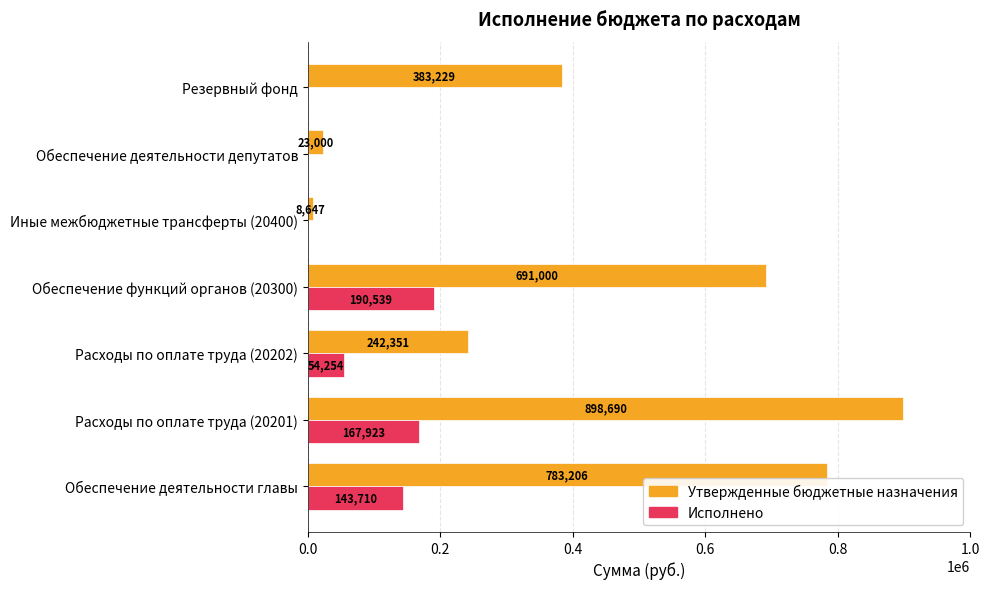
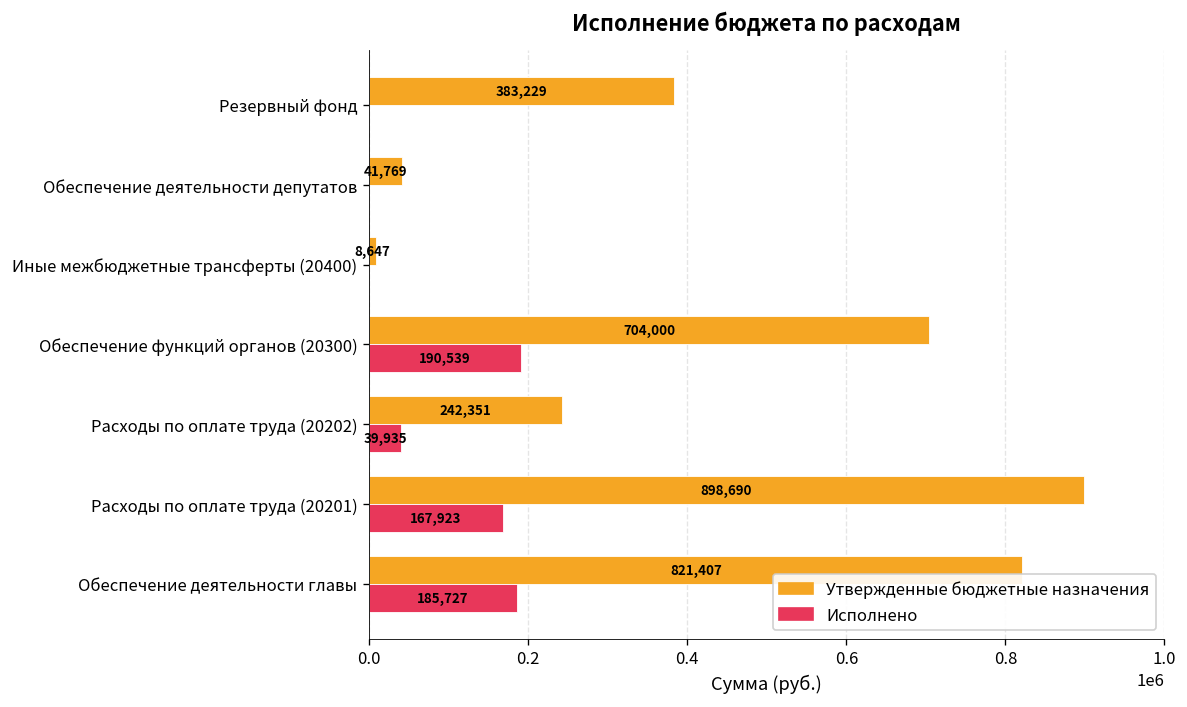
Утвержденные бюджетные назначения, Обеспечение деятельности депутатов: 23,000 -> 41,769
Утвержденные бюджетные назначения, Обеспечение функций органов (20300): 691,000 -> 704,000
Исполнено, Расходы по оплате труда (20202): 54,254 -> 39,935
Утвержденные бюджетные назначения, Обеспечение деятельности главы: 783,206 -> 821,407
Исполнено, Обеспечение деятельности главы: 143,710 -> 185,727
